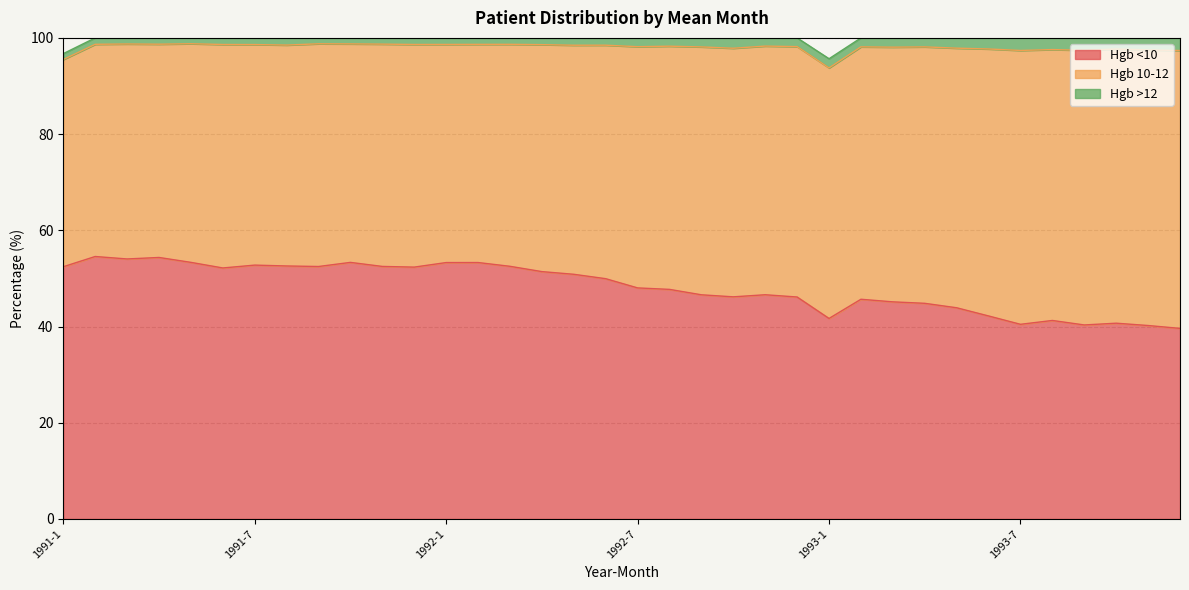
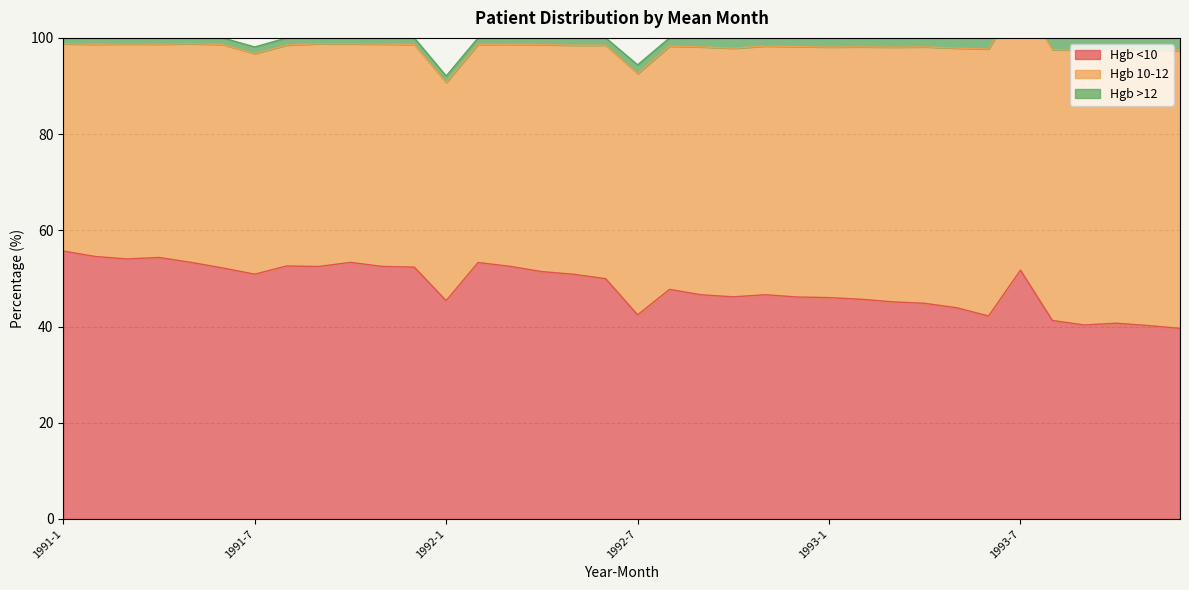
Hgb <10, 1991-1: 52 -> 56
Hgb <10, 1991-7: 53 -> 51
Hgb <10, 1992-1: 53 -> 45
Hgb <10, 1992-7: 48 -> 42
Hgb <10, 1993-1: 42 -> 46
Hgb <10, 1993-7: 40 -> 52
